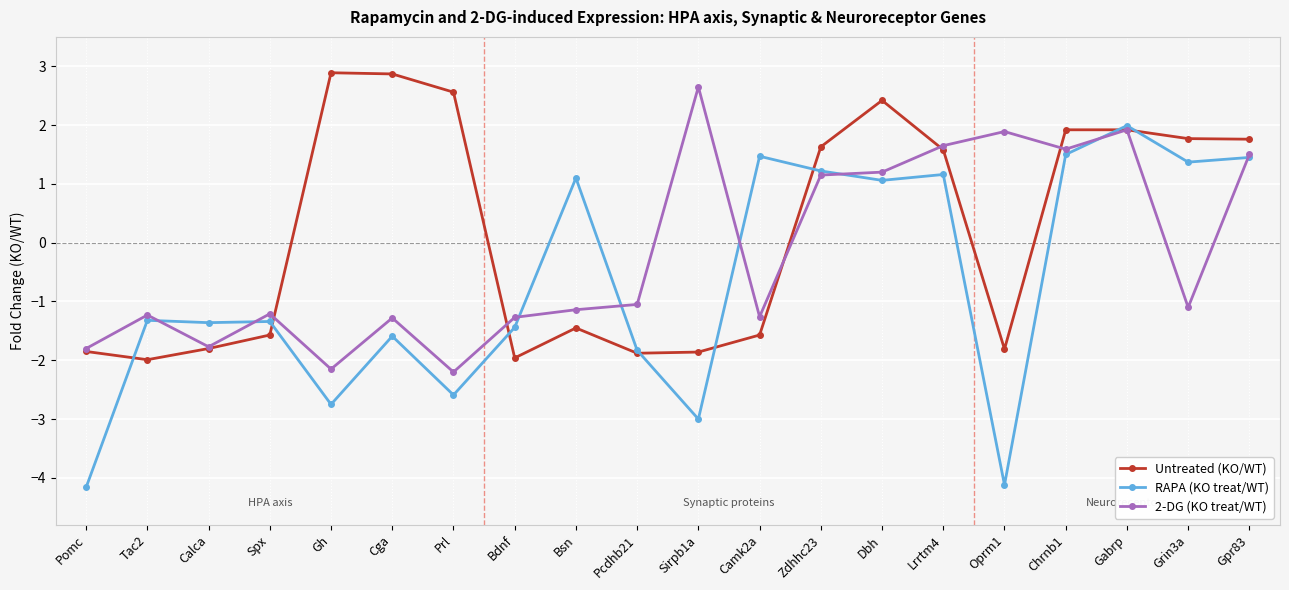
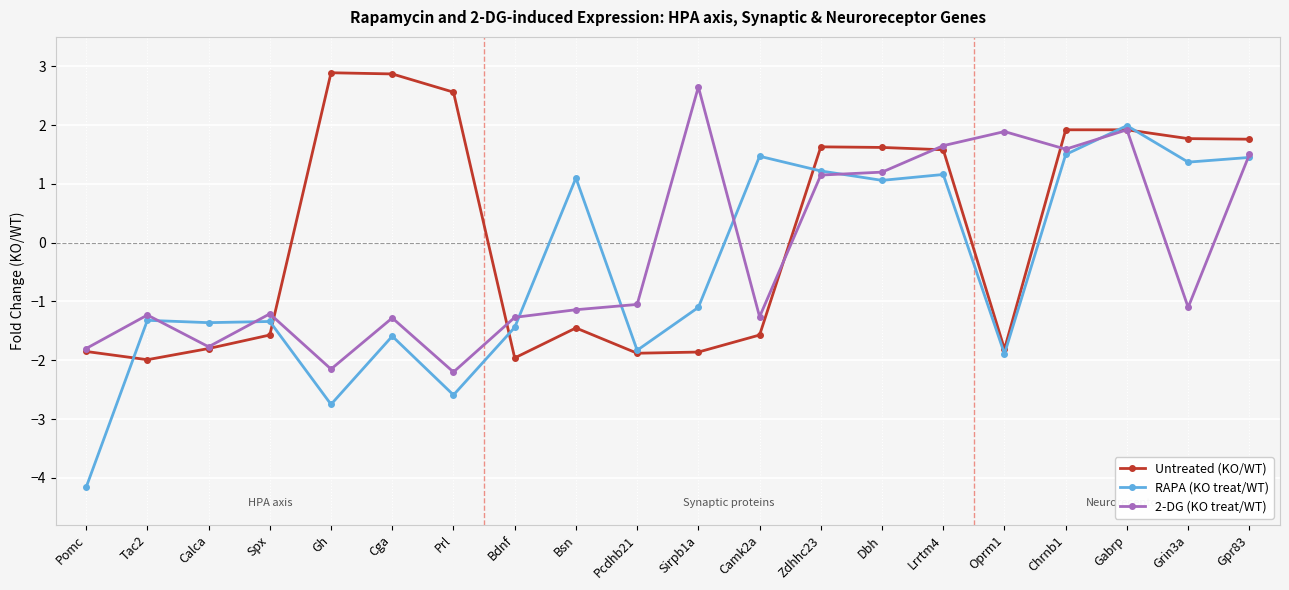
RAPA (KO treat/WT), Sirpb1a: -3.0 -> -1.1
Untreated (KO/WT), Dbh: 2.4 -> 1.6
RAPA (KO treat/WT), Oprm1: -4.1 -> -1.9
